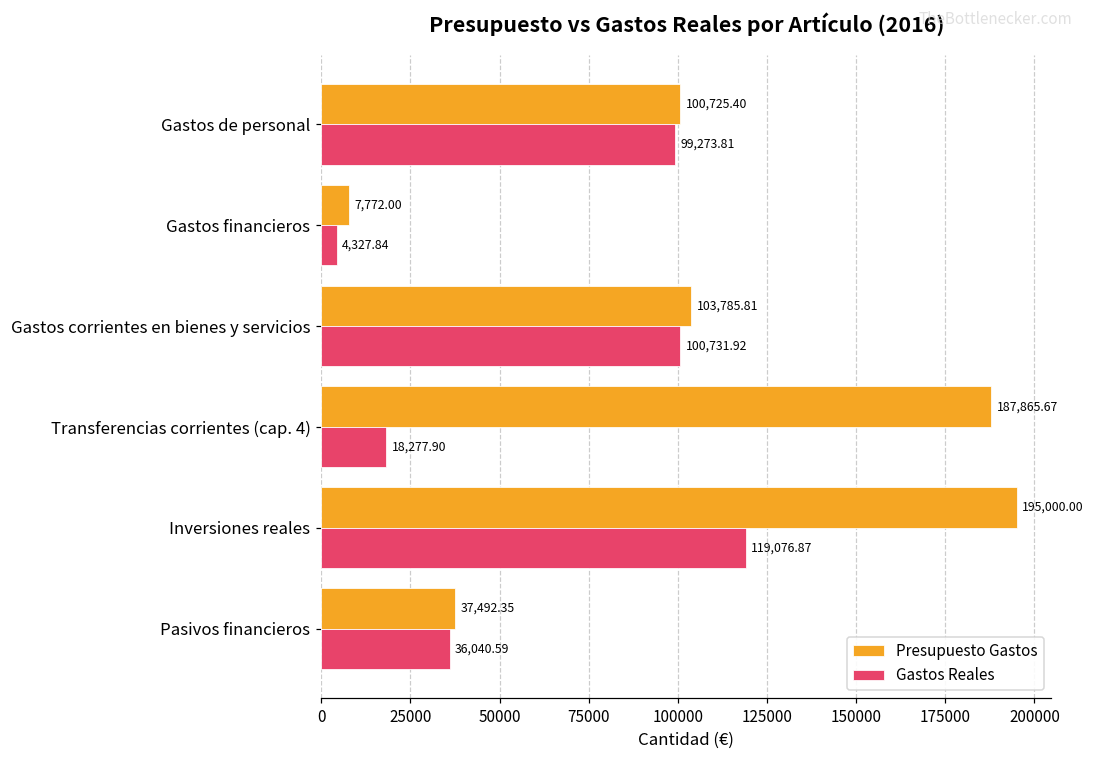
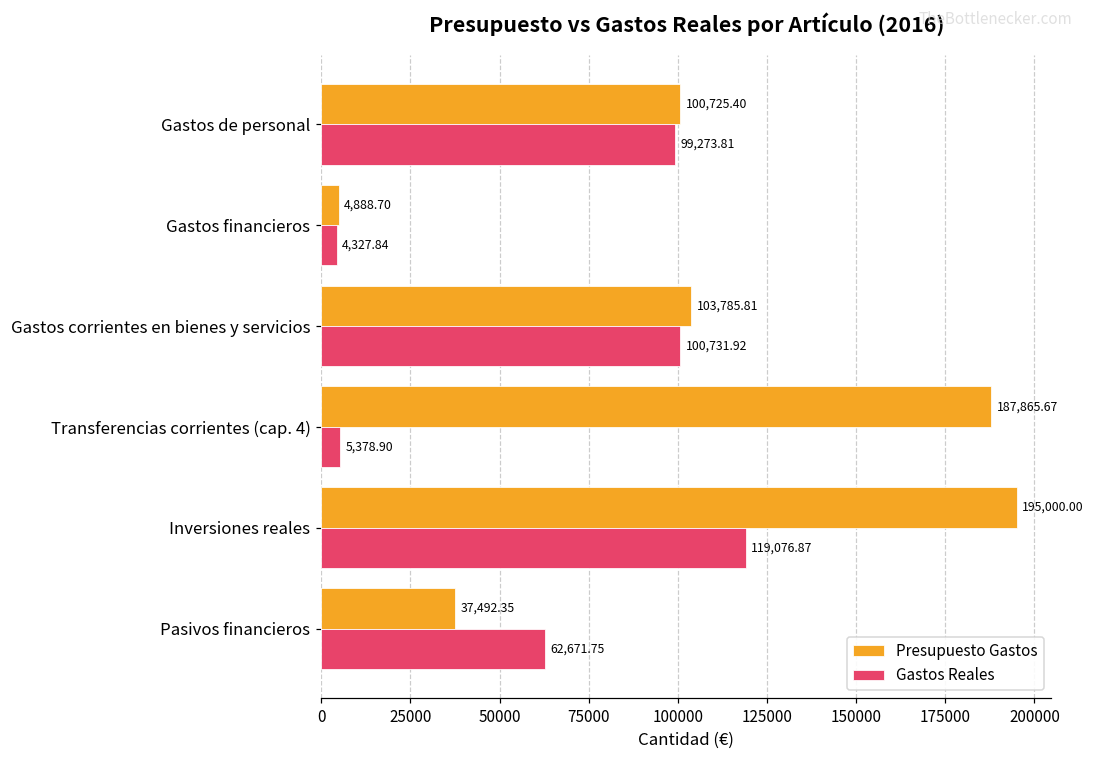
Presupuesto Gastos, Gastos financieros: 7,772.00 -> 4,888.70
Gastos Reales, Transferencias corrientes (cap. 4): 18,277.90 -> 5,378.90
Gastos Reales, Pasivos financieros: 36,040.59 -> 62,671.75
